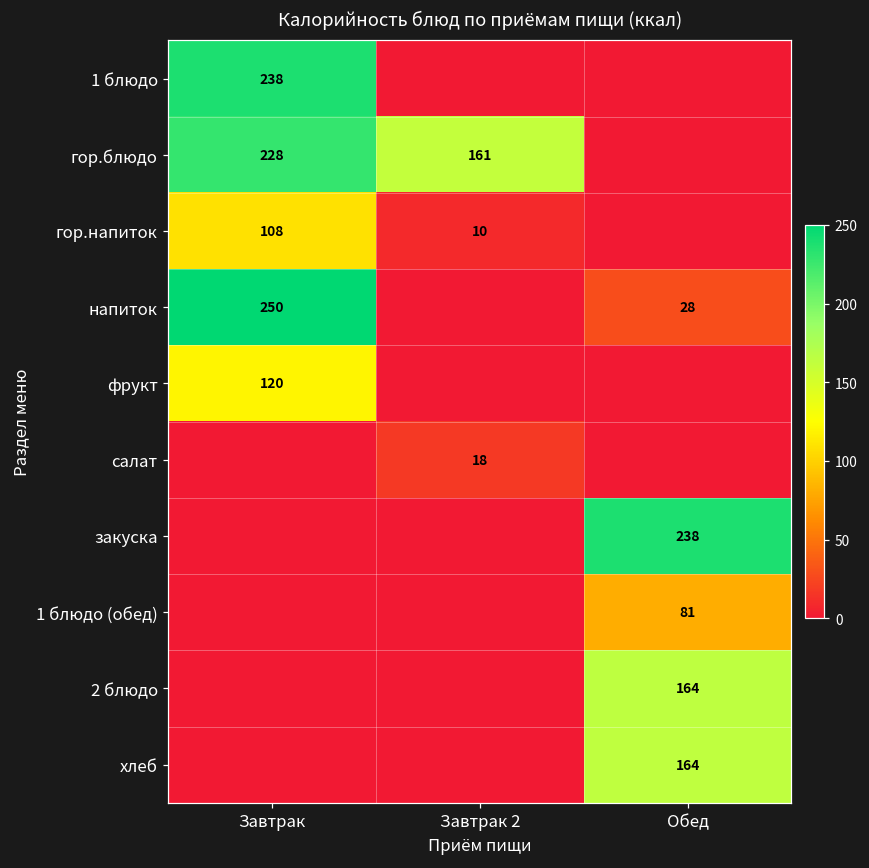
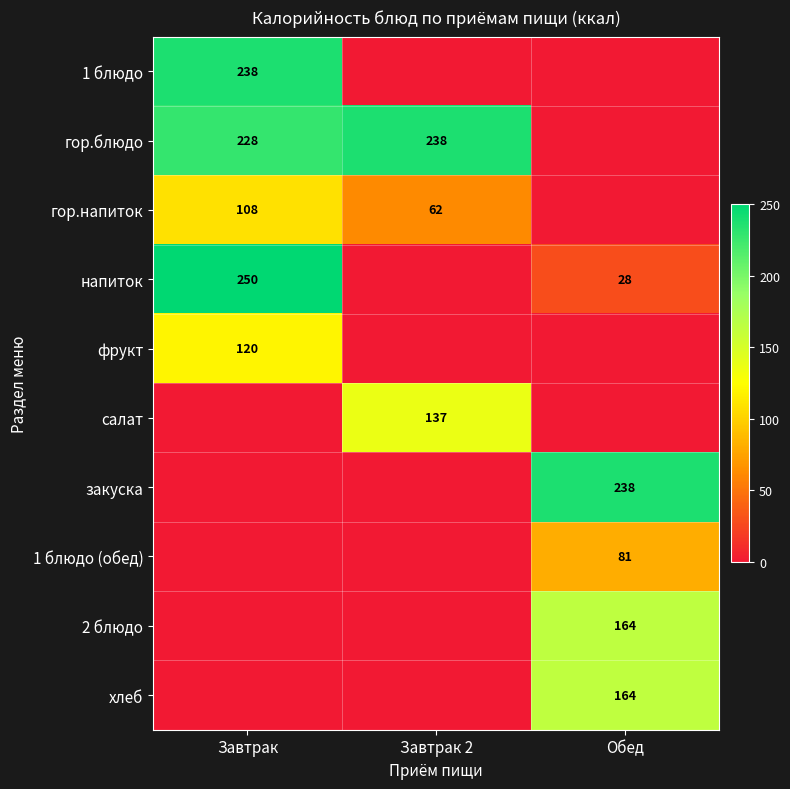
гор.блюдо, Завтрак 2: 161 -> 238
гор.напиток, Завтрак 2: 10 -> 62
салат, Завтрак 2: 18 -> 137
